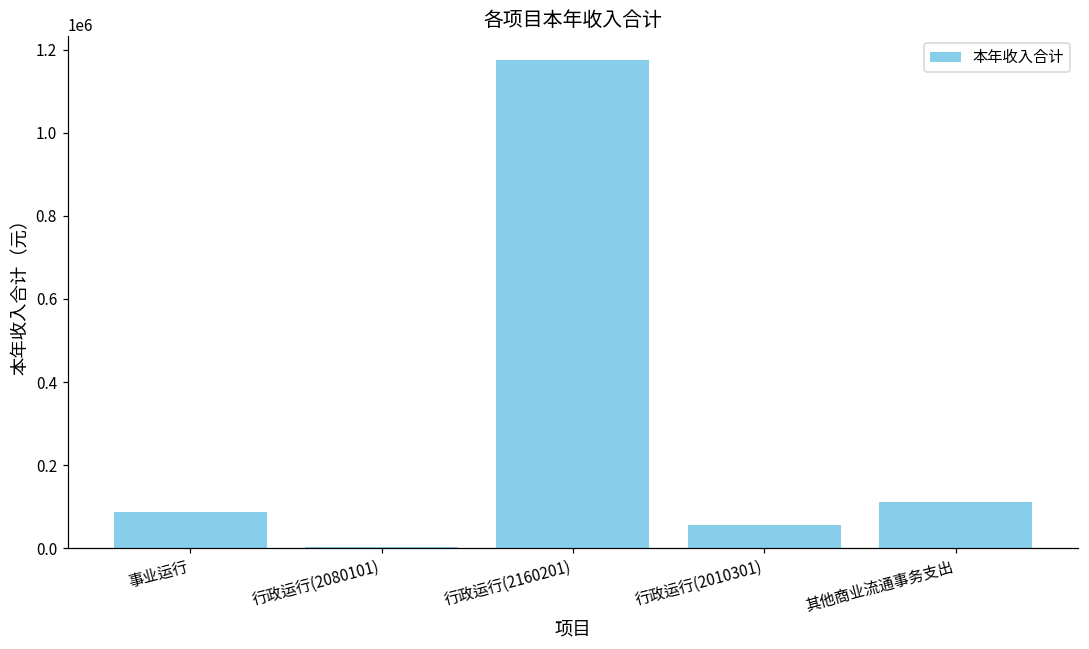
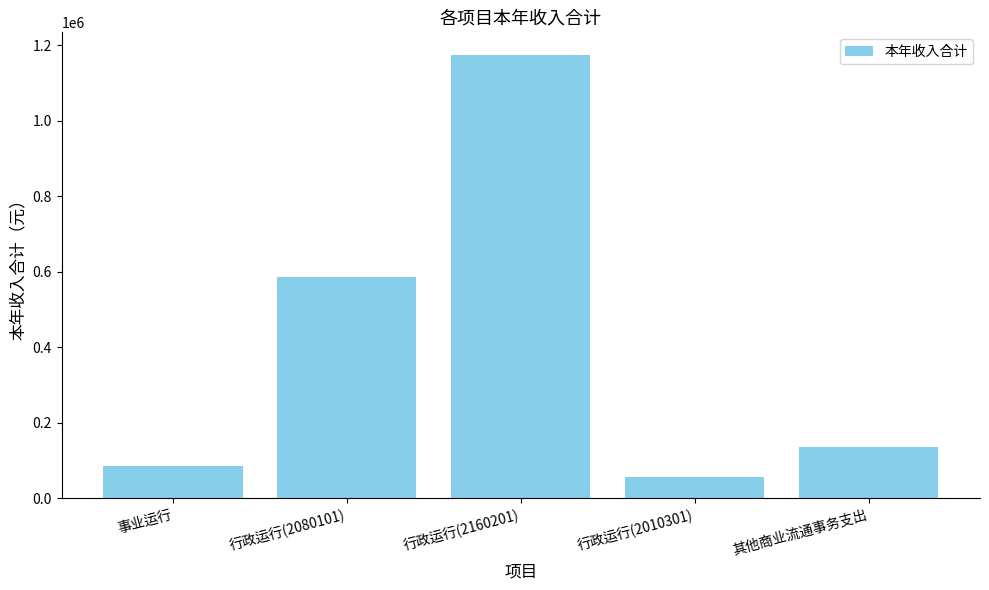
行政运行(2080101): 0 -> 590000
其他商业流通事务支出: 110000 -> 140000
